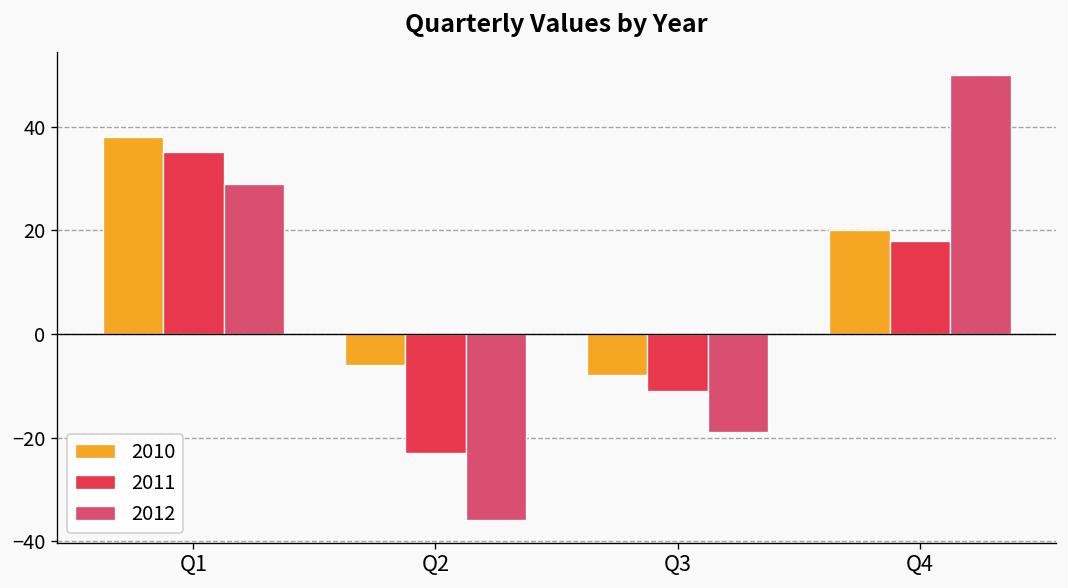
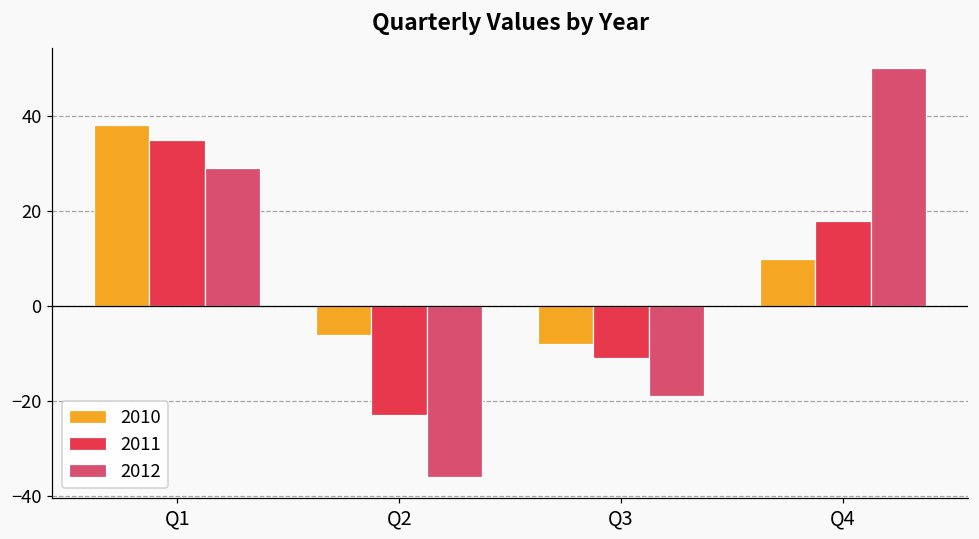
2010, Q4: 20 -> 10
